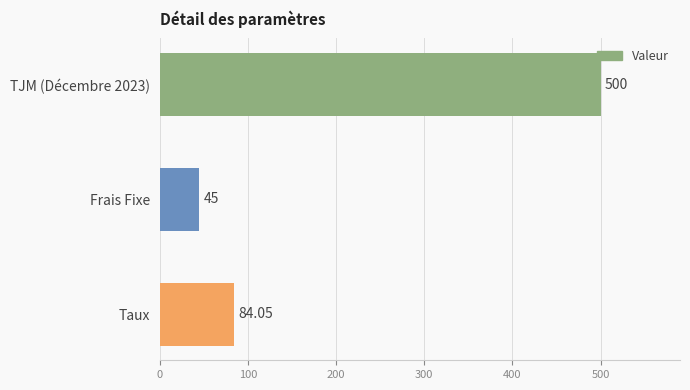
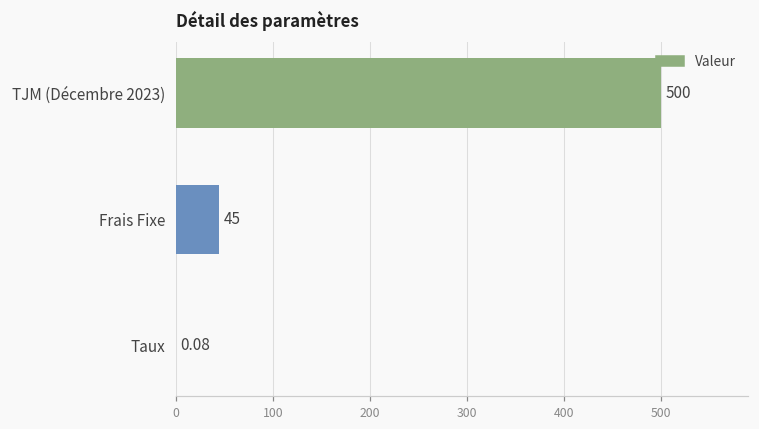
Taux: 84.05 -> 0.08
